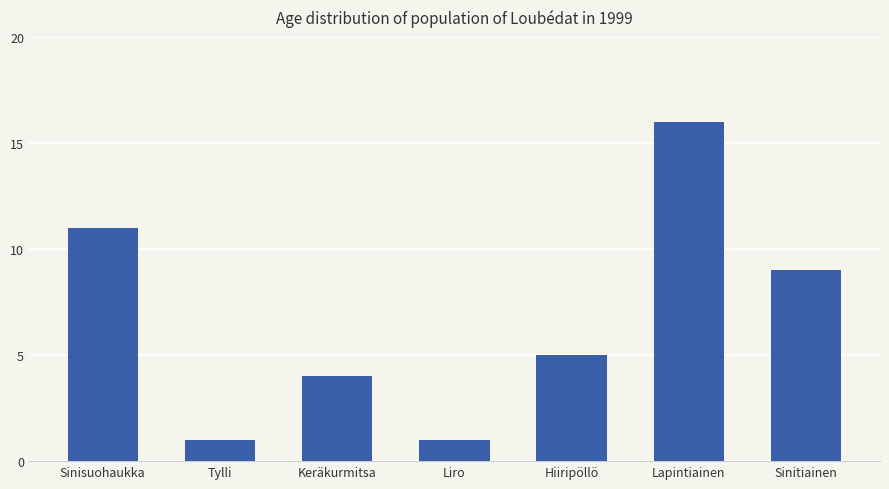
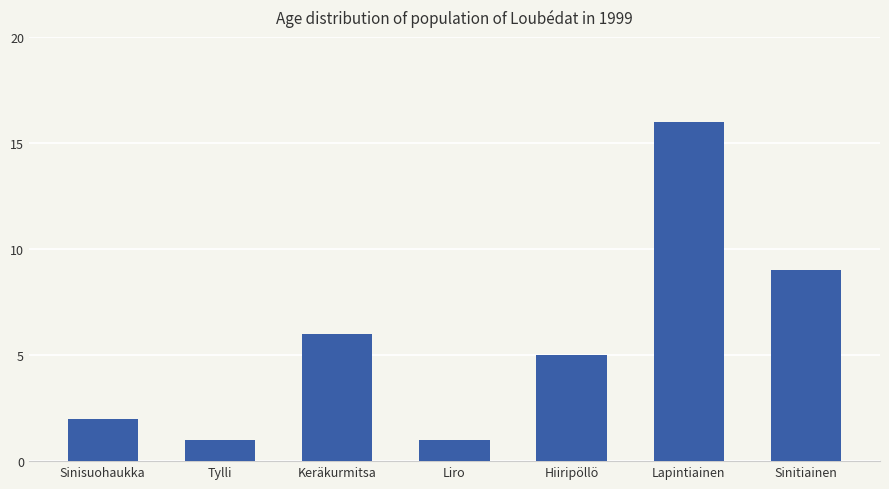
Sinisuohaukka: 11 -> 2
Keräkurmitsa: 4 -> 6
